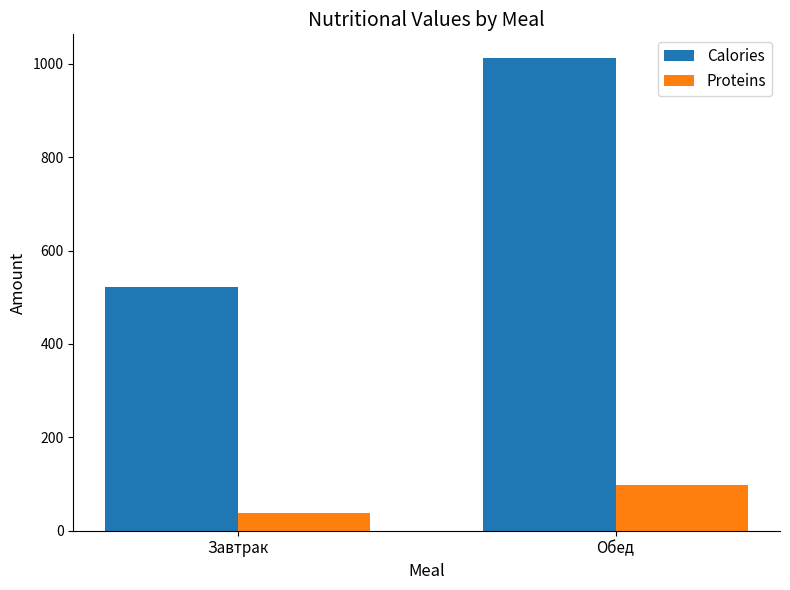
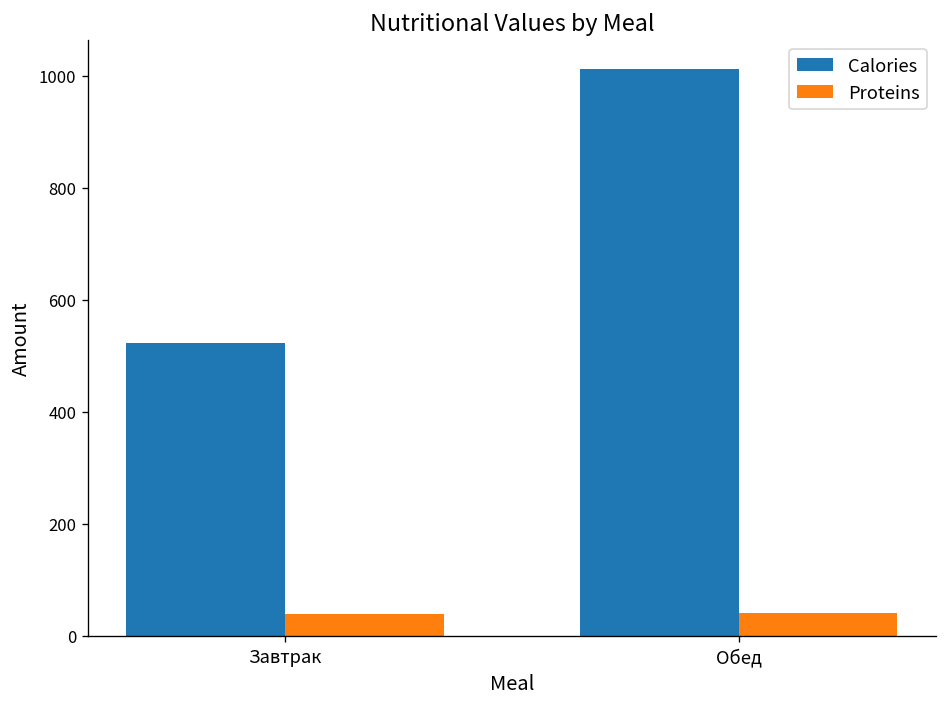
Proteins, Обед: 100 -> 40
